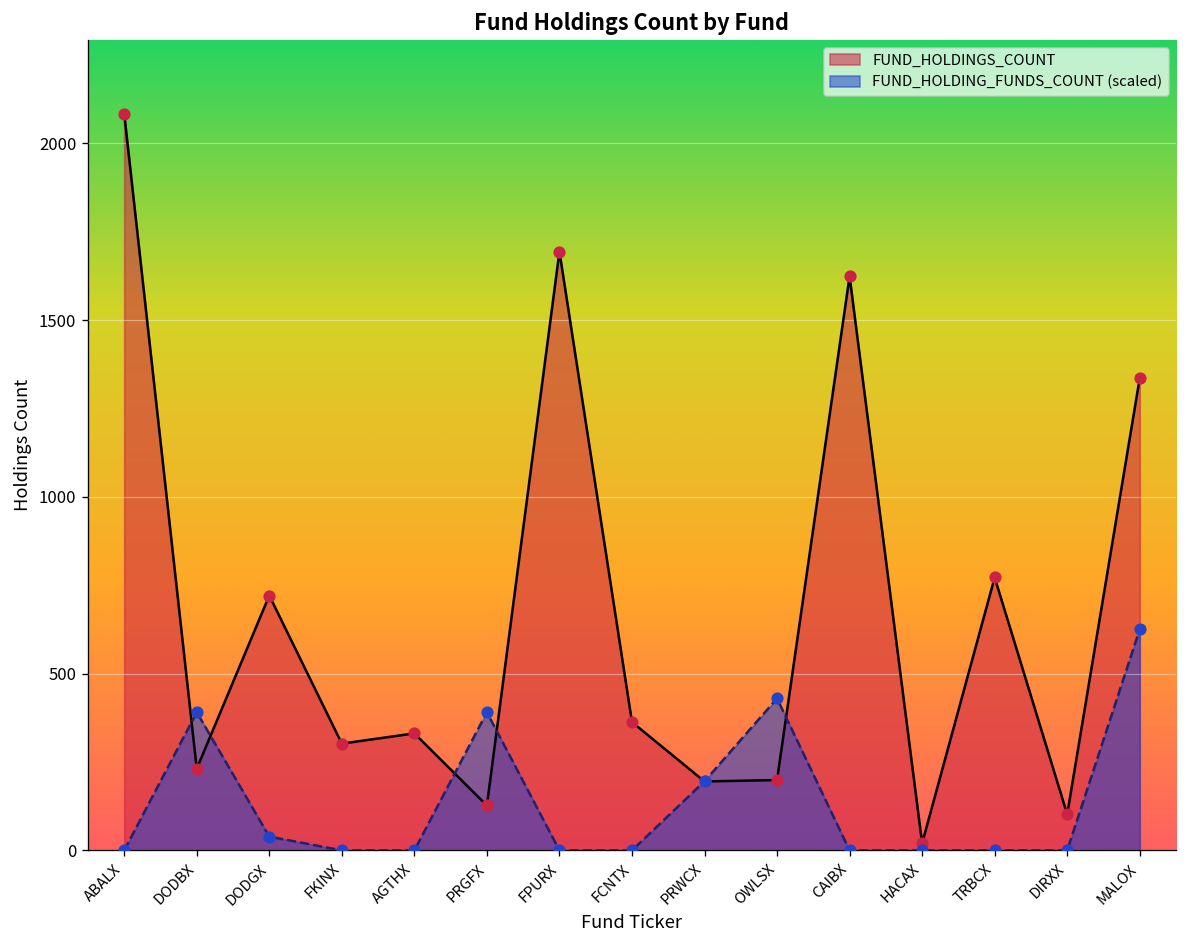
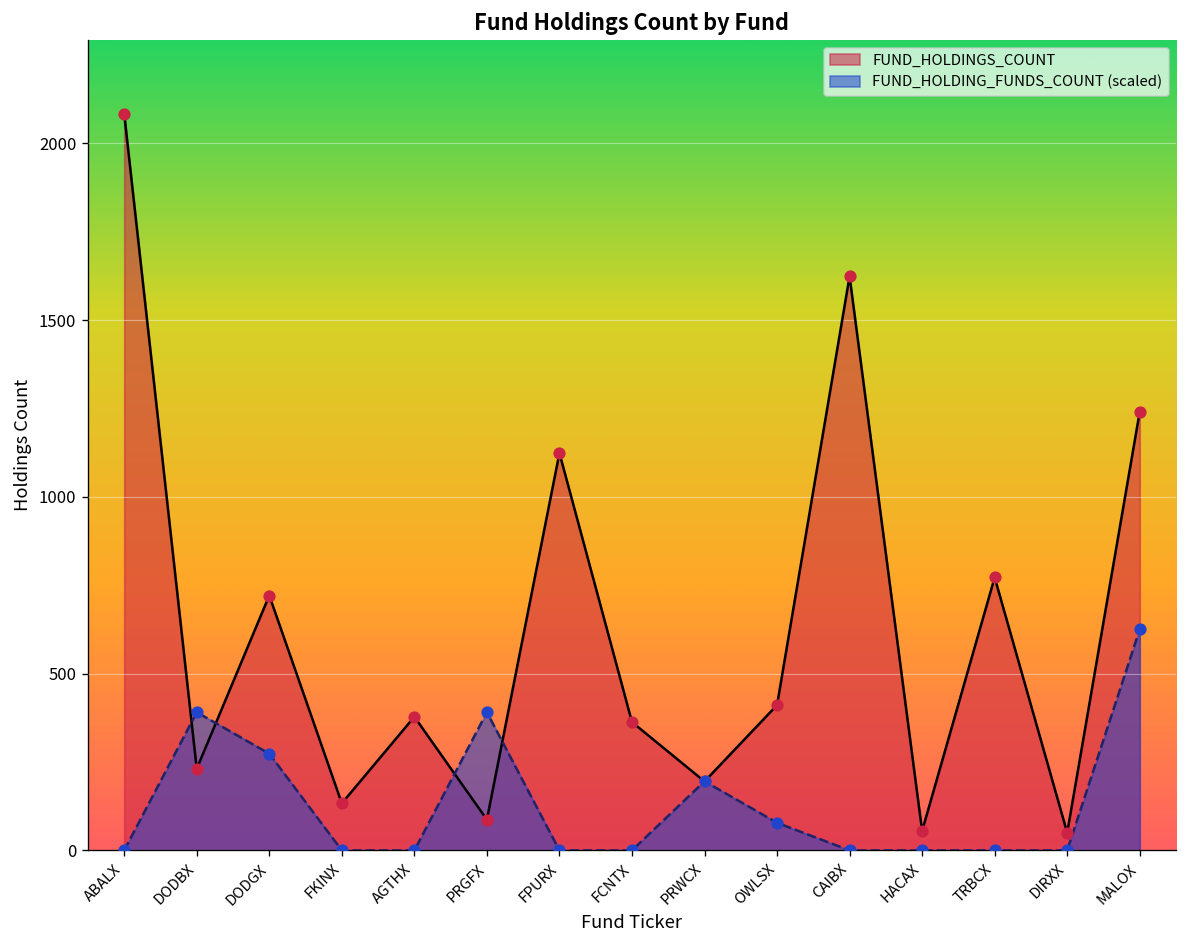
FUND_HOLDING_FUNDS_COUNT (scaled), DODGX: 40 -> 270
FUND_HOLDINGS_COUNT, FKINX: 300 -> 130
FUND_HOLDINGS_COUNT, AGTHX: 330 -> 380
FUND_HOLDINGS_COUNT, PRGFX: 130 -> 90
FUND_HOLDINGS_COUNT, FPURX: 1690 -> 1120
FUND_HOLDINGS_COUNT, OWLSX: 200 -> 410
FUND_HOLDING_FUNDS_COUNT (scaled), OWLSX: 430 -> 80
FUND_HOLDINGS_COUNT, HACAX: 20 -> 60
FUND_HOLDINGS_COUNT, DIRXX: 100 -> 50
FUND_HOLDINGS_COUNT, MALOX: 1340 -> 1240
